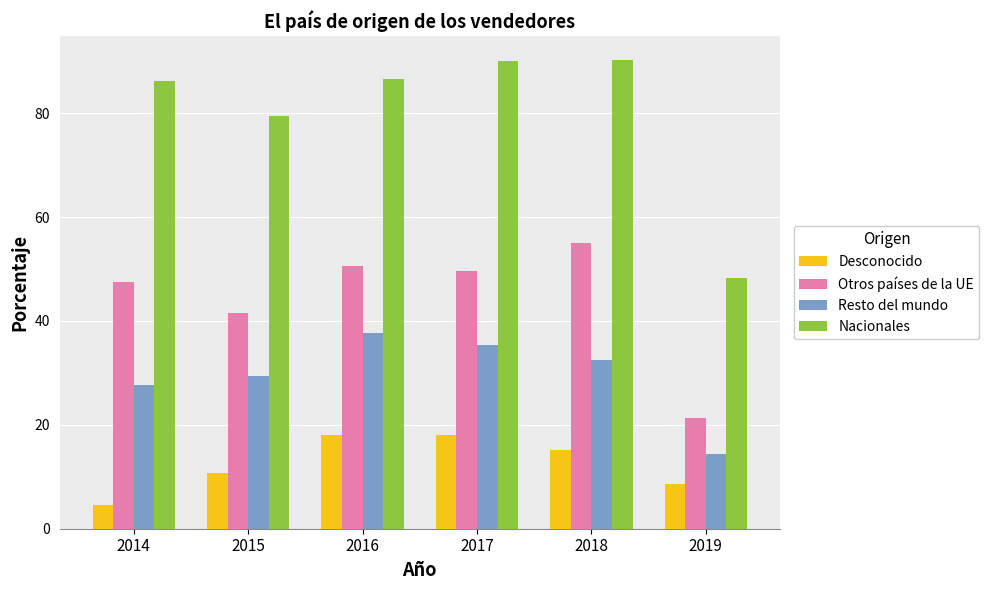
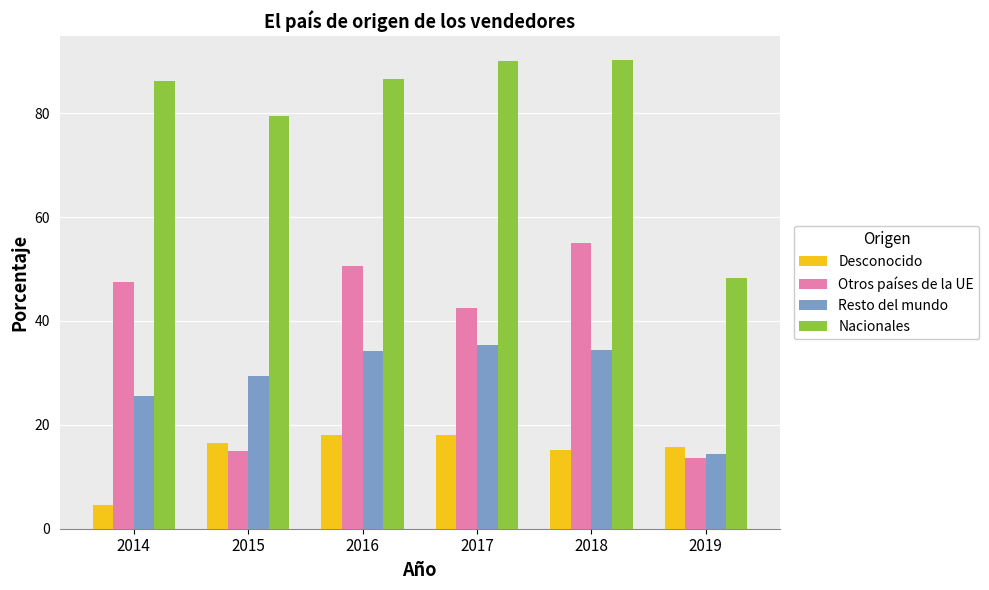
Resto del mundo, 2014: 28 -> 26
Desconocido, 2015: 11 -> 17
Otros países de la UE, 2015: 42 -> 15
Resto del mundo, 2016: 38 -> 34
Otros países de la UE, 2017: 50 -> 43
Resto del mundo, 2018: 33 -> 34
Desconocido, 2019: 9 -> 16
Otros países de la UE, 2019: 21 -> 14
